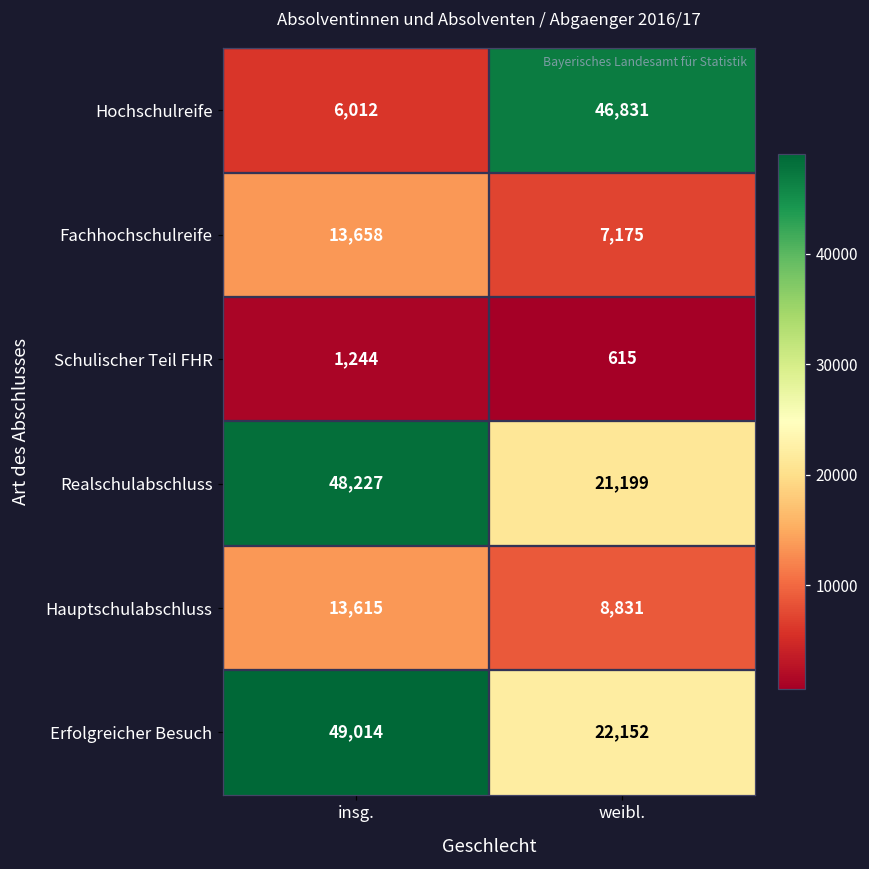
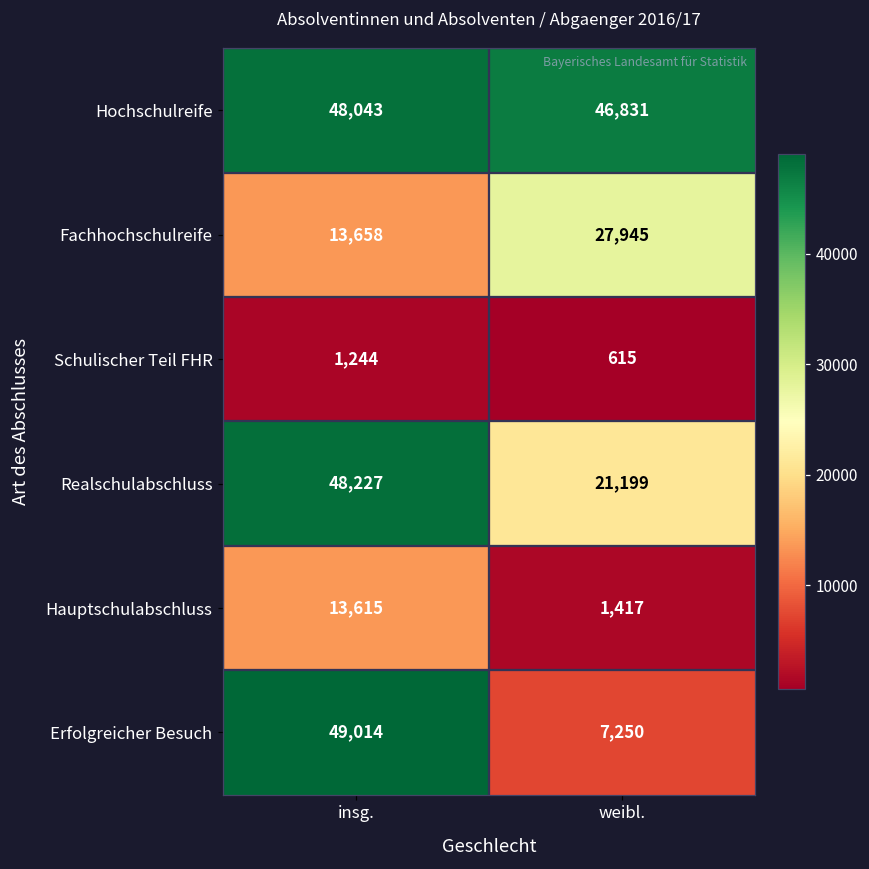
Hochschulreife, insg.: 6,012 -> 48,043
Fachhochschulreife, weibl.: 7,175 -> 27,945
Hauptschulabschluss, weibl.: 8,831 -> 1,417
Erfolgreicher Besuch, weibl.: 22,152 -> 7,250
